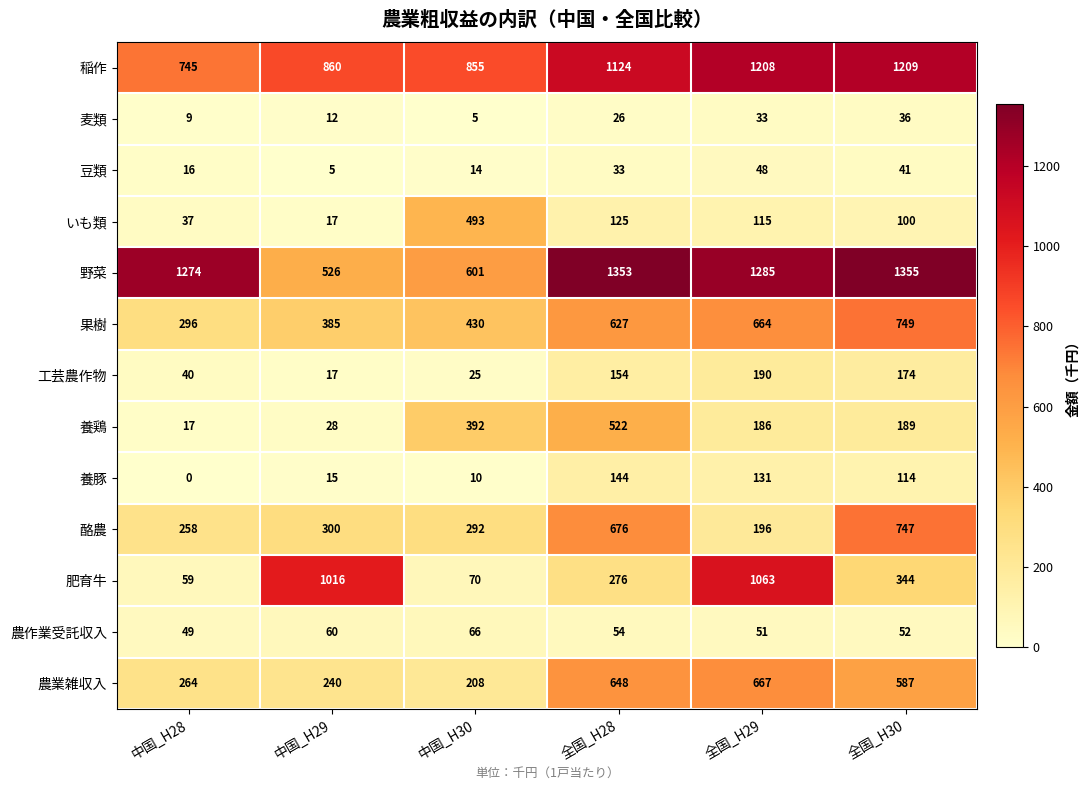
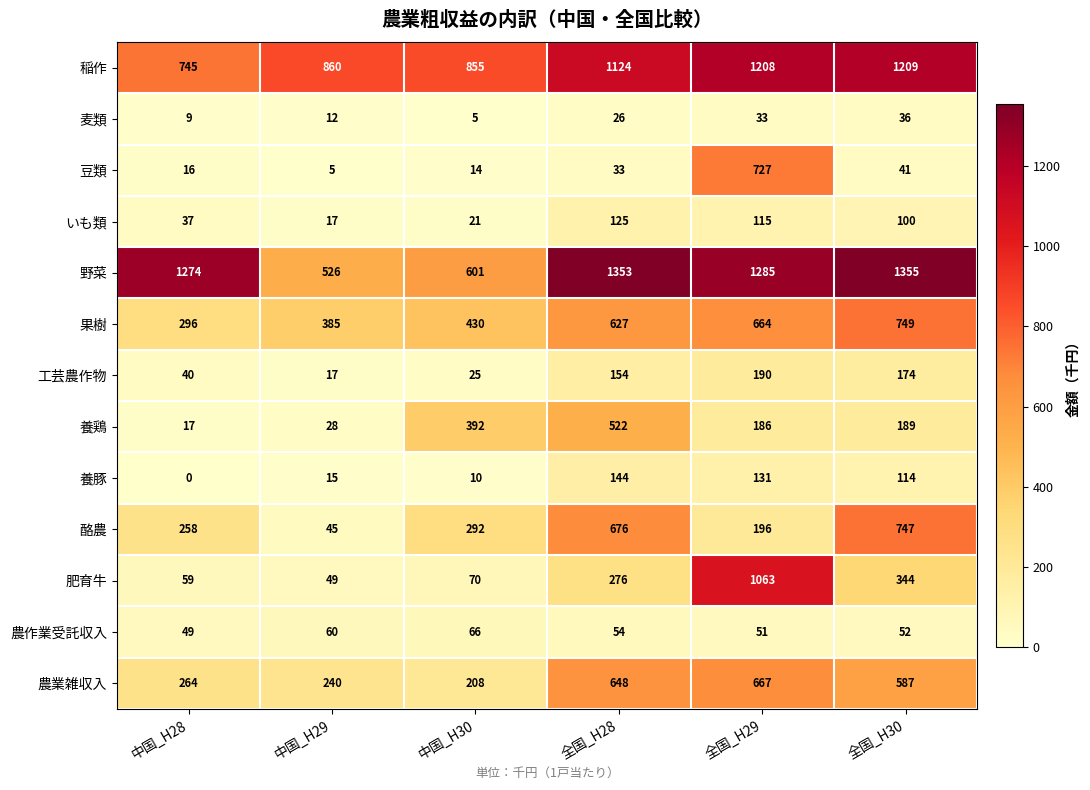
豆類, 全国_H29: 48 -> 727
いも類, 中国_H30: 493 -> 21
酪農, 中国_H29: 300 -> 45
肥育牛, 中国_H29: 1016 -> 49
